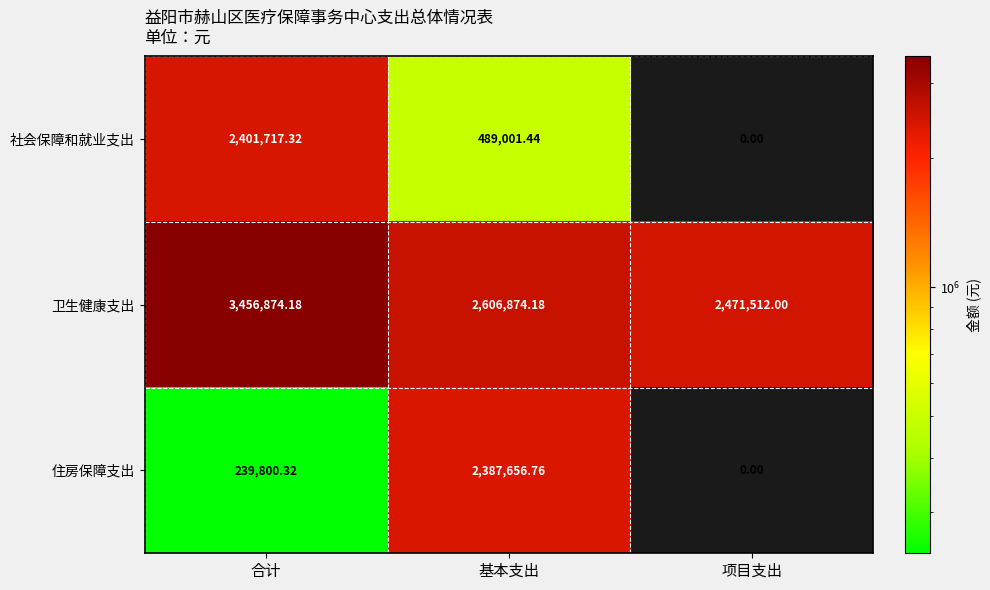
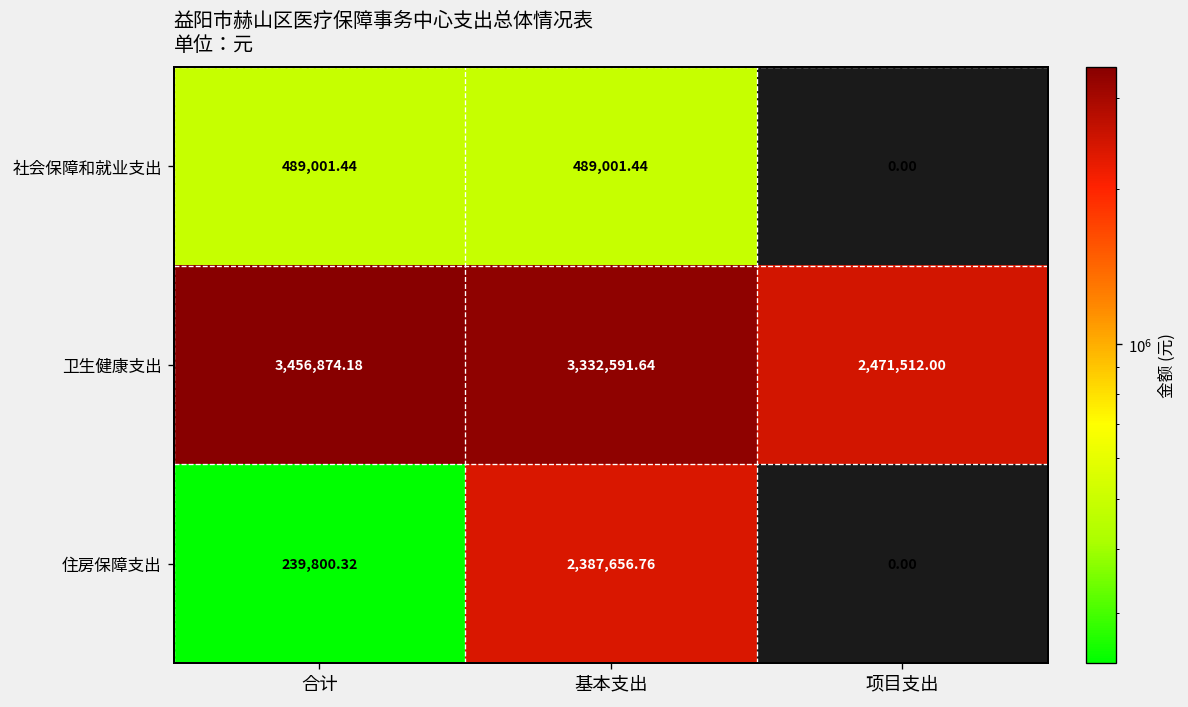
社会保障和就业支出, 合计: 2,401,717.32 -> 489,001.44
卫生健康支出, 基本支出: 2,606,874.18 -> 3,332,591.64
